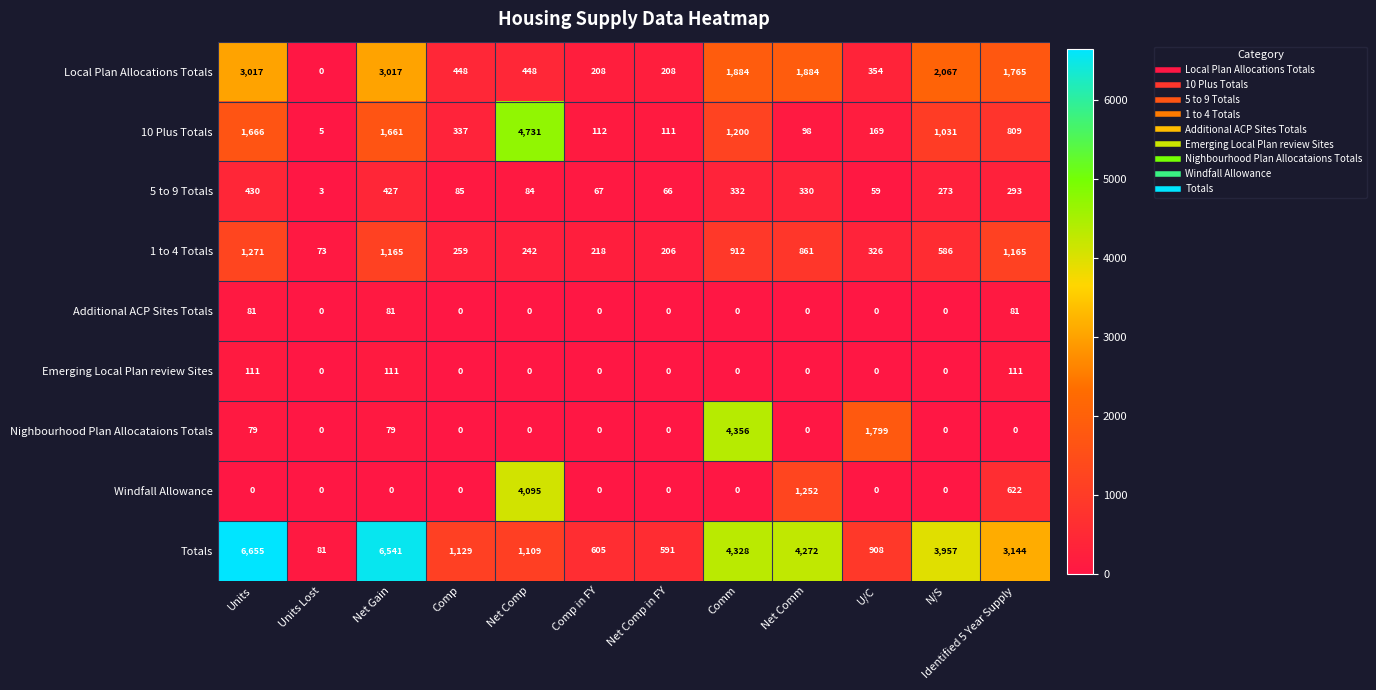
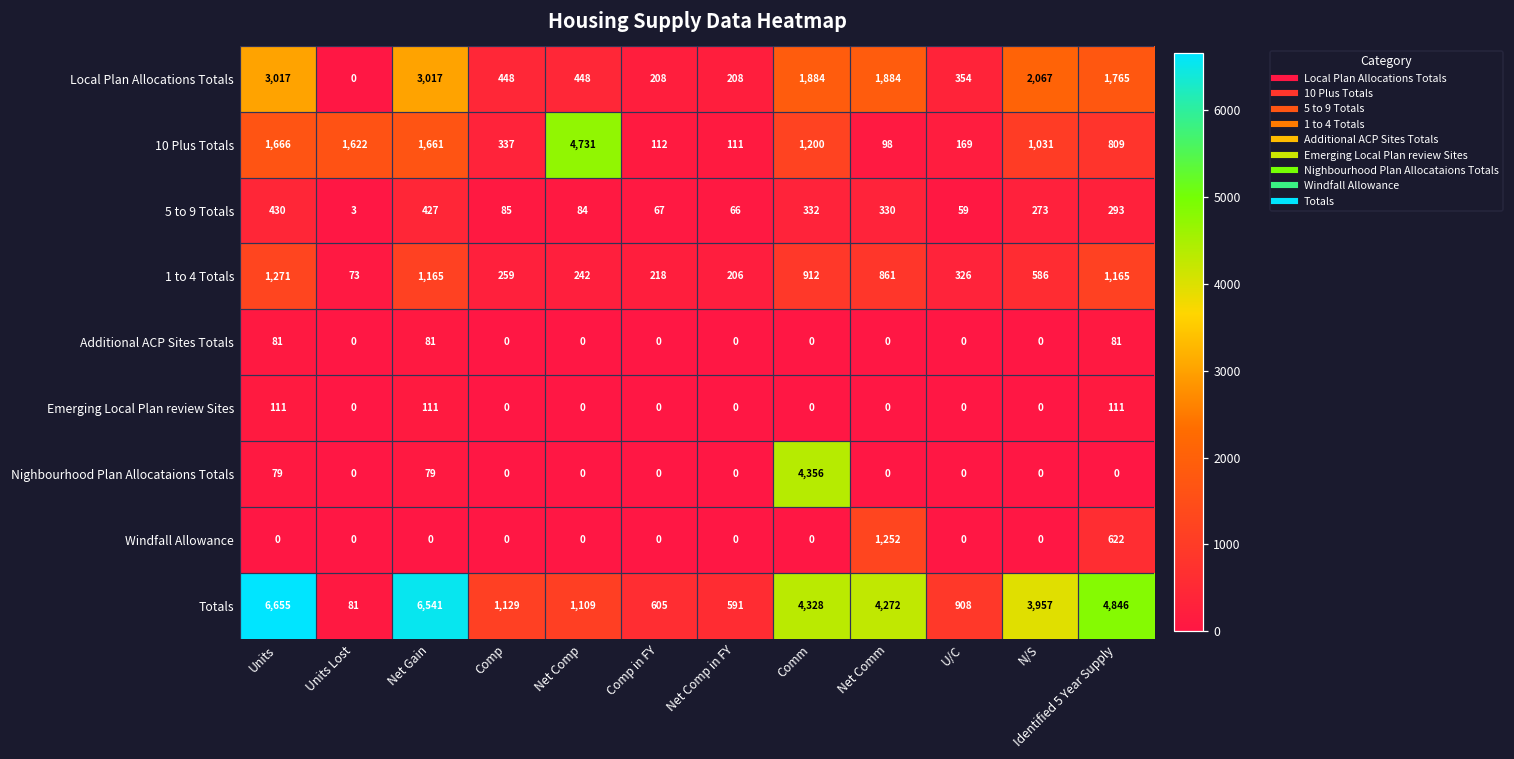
10 Plus Totals, Units Lost: 5 -> 1,622
Nighbourhood Plan Allocataions Totals, U/C: 1,799 -> 0
Windfall Allowance, Net Comp: 4,095 -> 0
Totals, Identified 5 Year Supply: 3,144 -> 4,846
